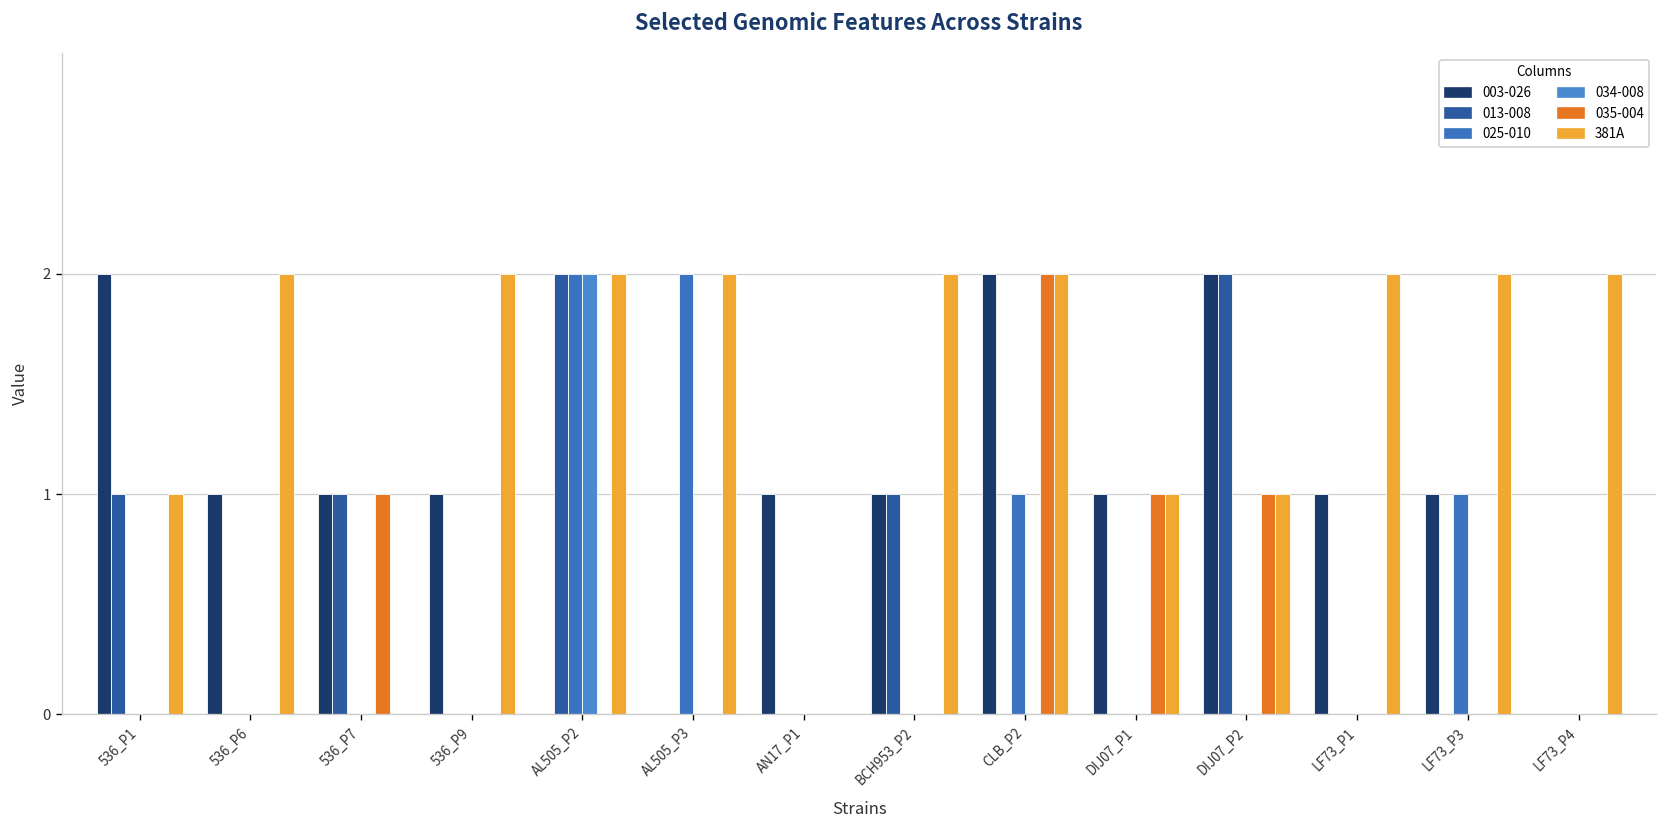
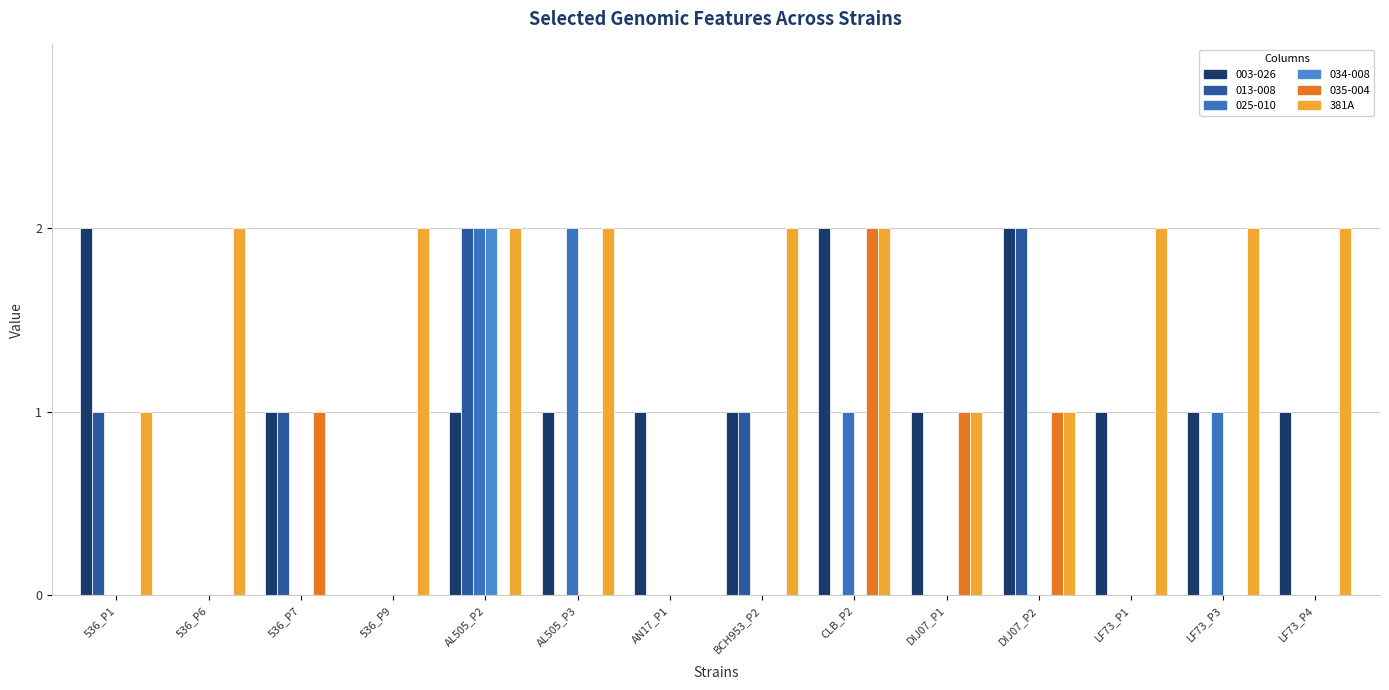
003-026, 536_P6: 1 -> 0
003-026, 536_P9: 1 -> 0
003-026, AL505_P2: 0 -> 1
003-026, AL505_P3: 0 -> 1
003-026, LF73_P4: 0 -> 1
